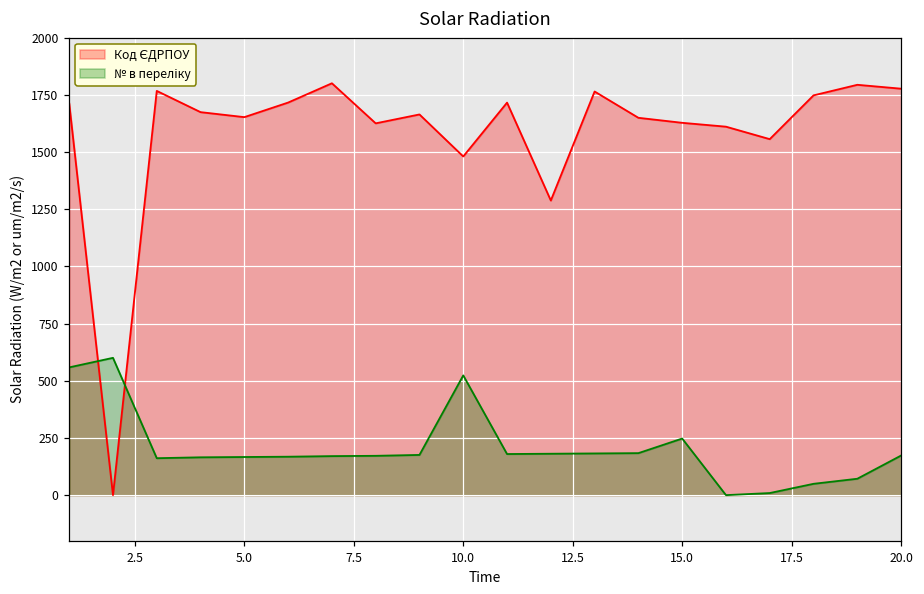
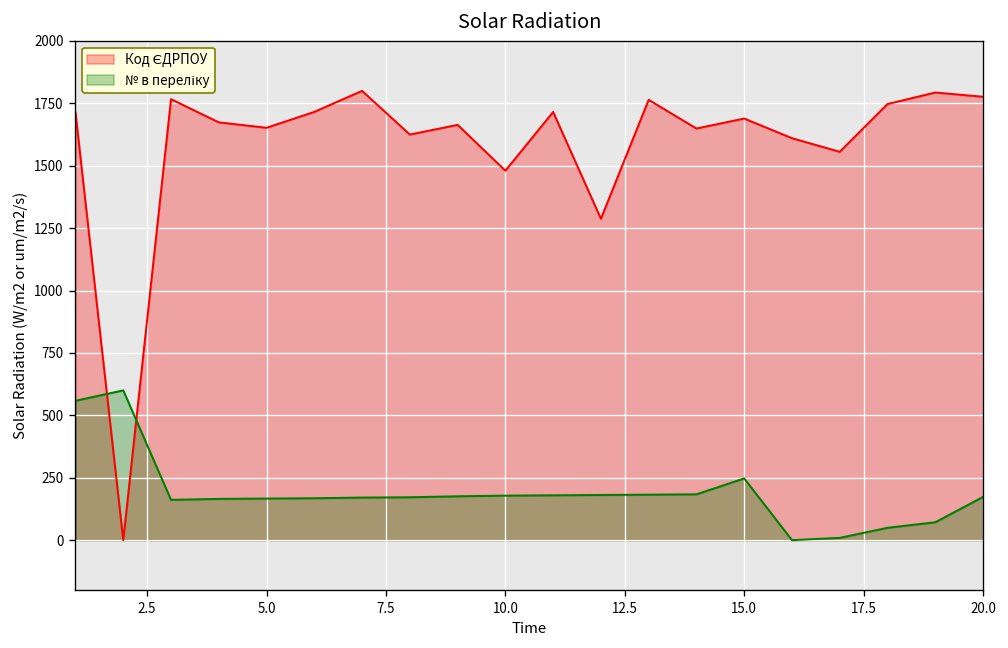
№ в переліку, 10.0: 520 -> 180
Код ЄДРПОУ, 15.0: 1630 -> 1690
